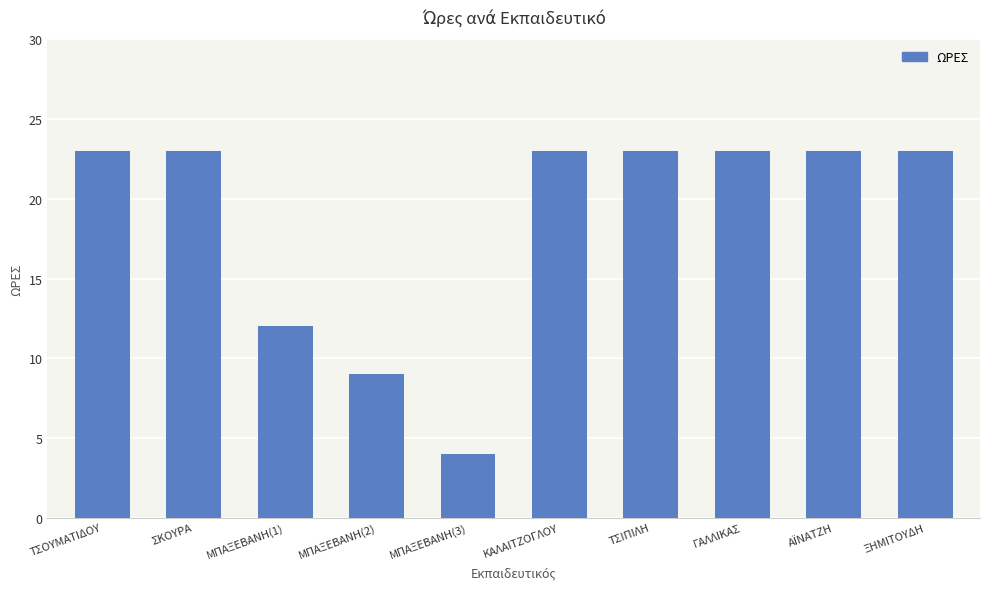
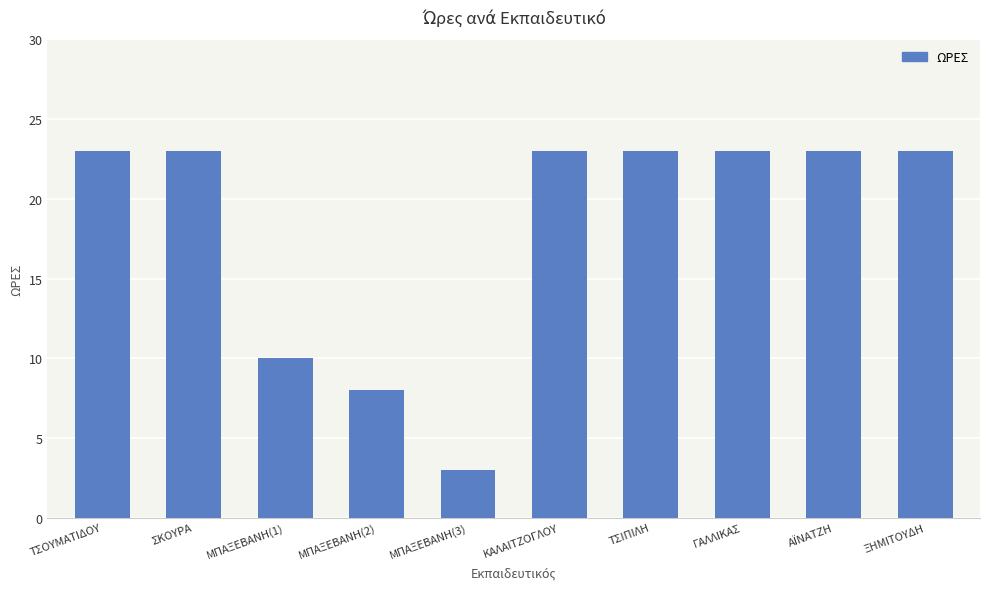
ΜΠΑΞΕΒΑΝΗ(1): 12 -> 10
ΜΠΑΞΕΒΑΝΗ(2): 9 -> 8
ΜΠΑΞΕΒΑΝΗ(3): 4 -> 3
